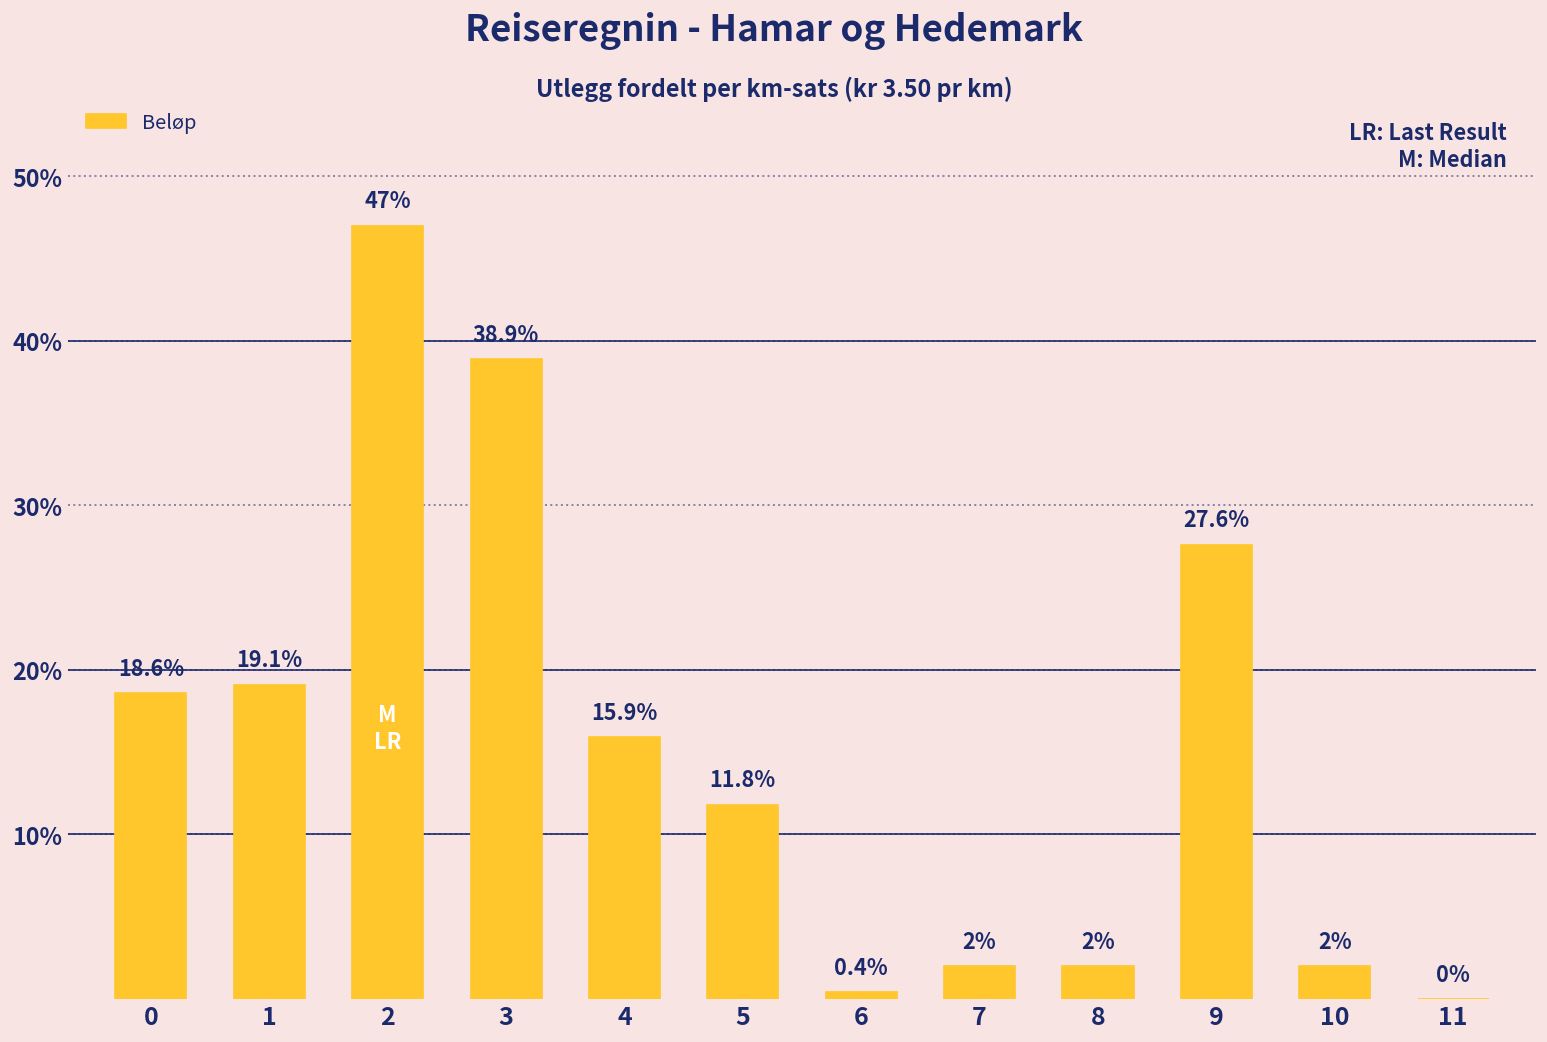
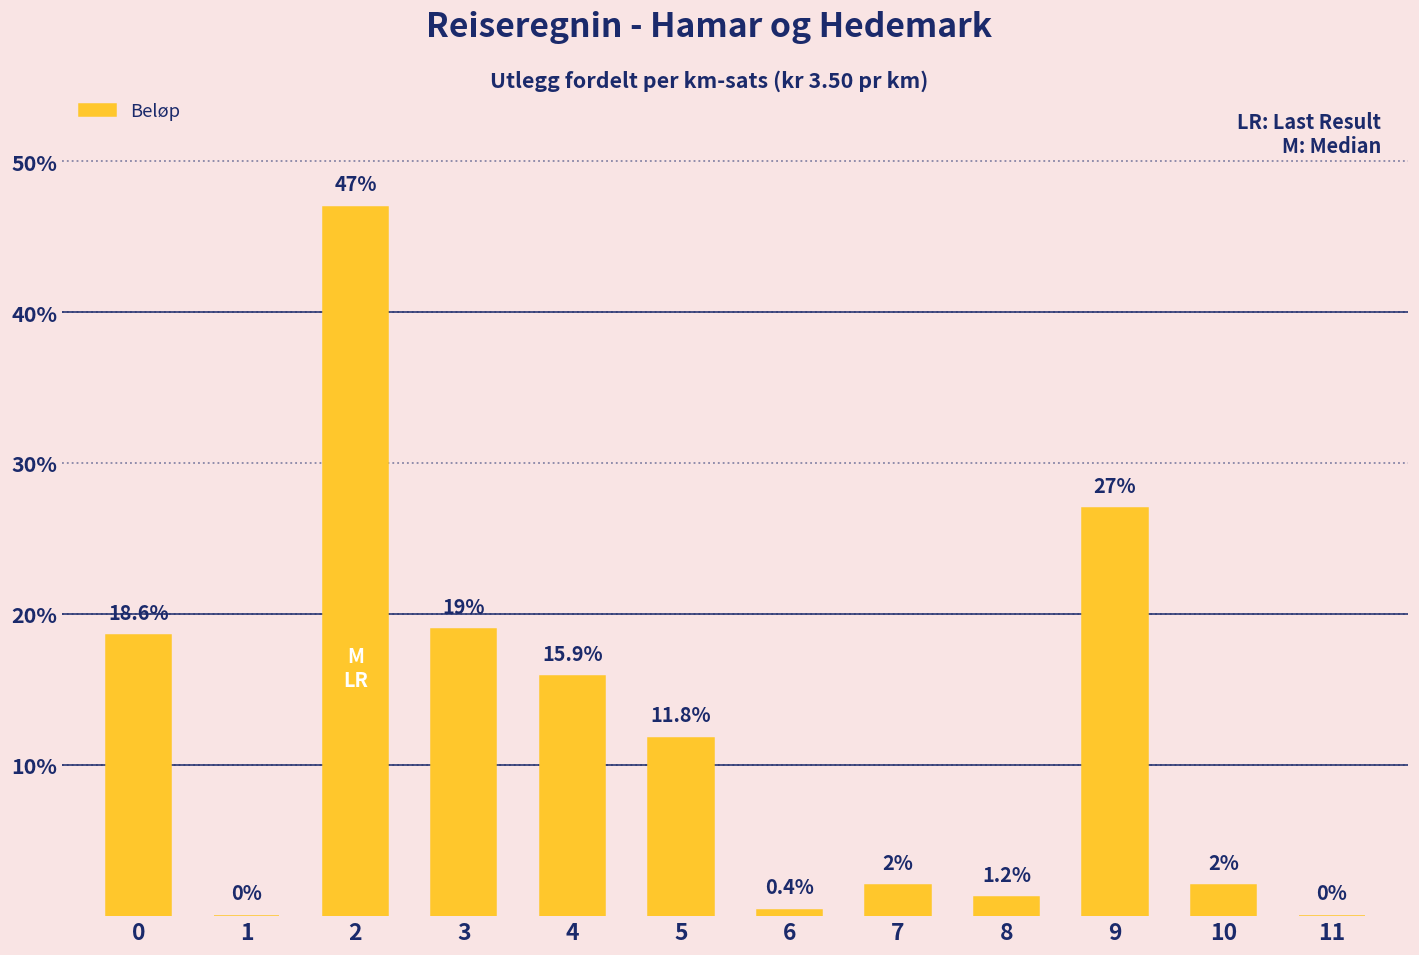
1: 19.1% -> 0%
3: 38.9% -> 19%
8: 2% -> 1.2%
9: 27.6% -> 27%
